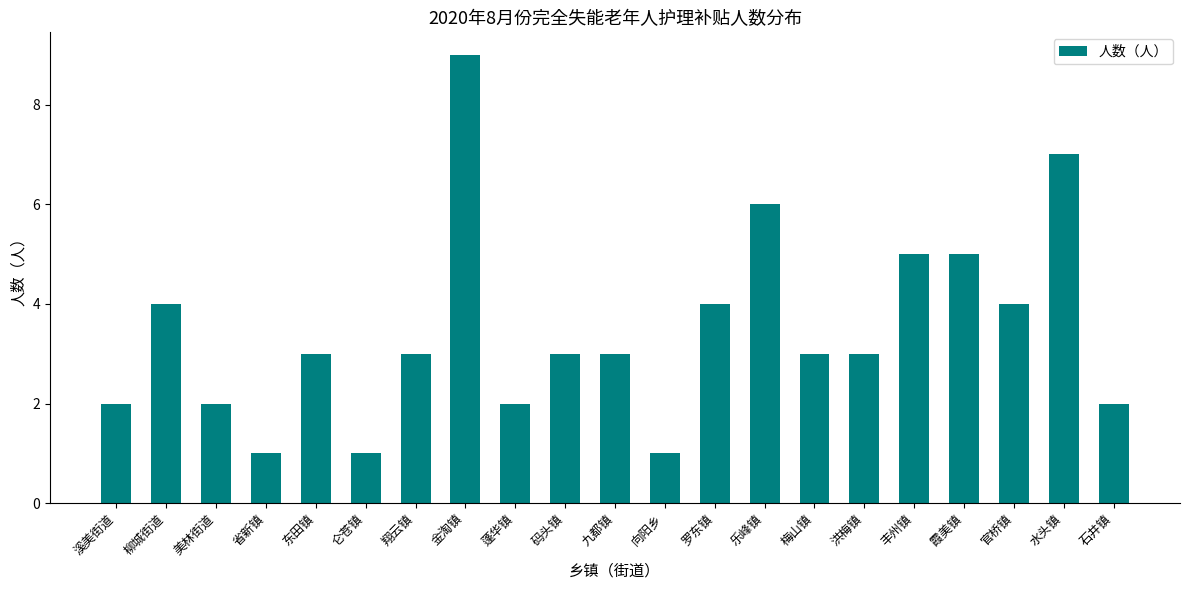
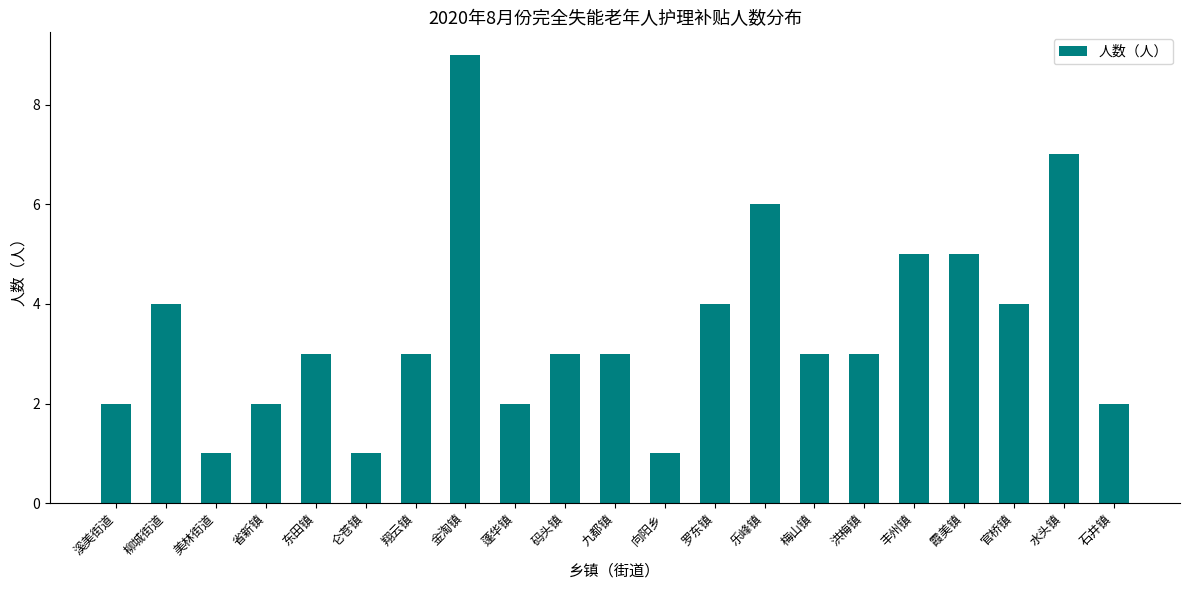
美林街道: 2 -> 1
省新镇: 1 -> 2
